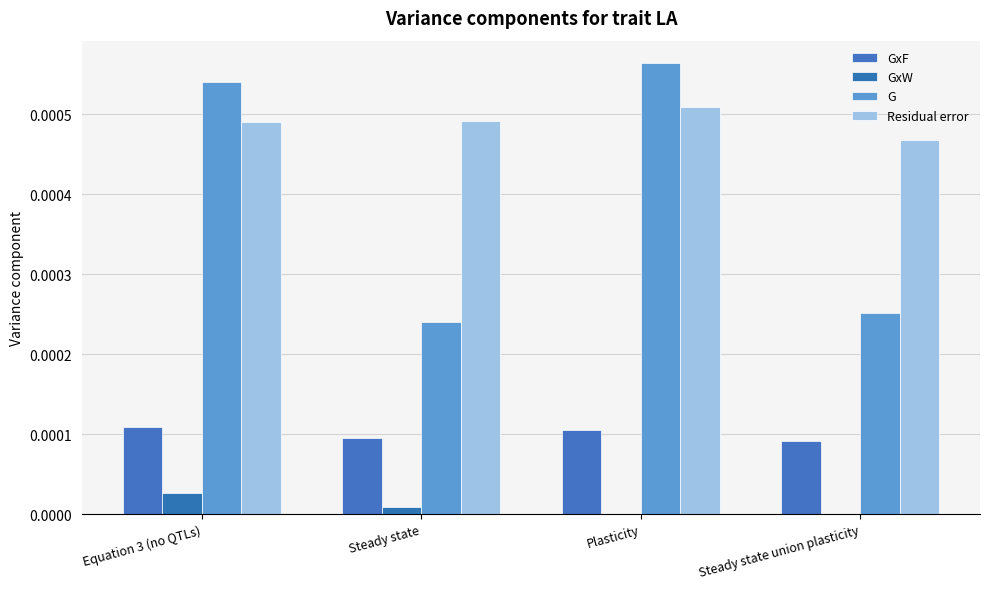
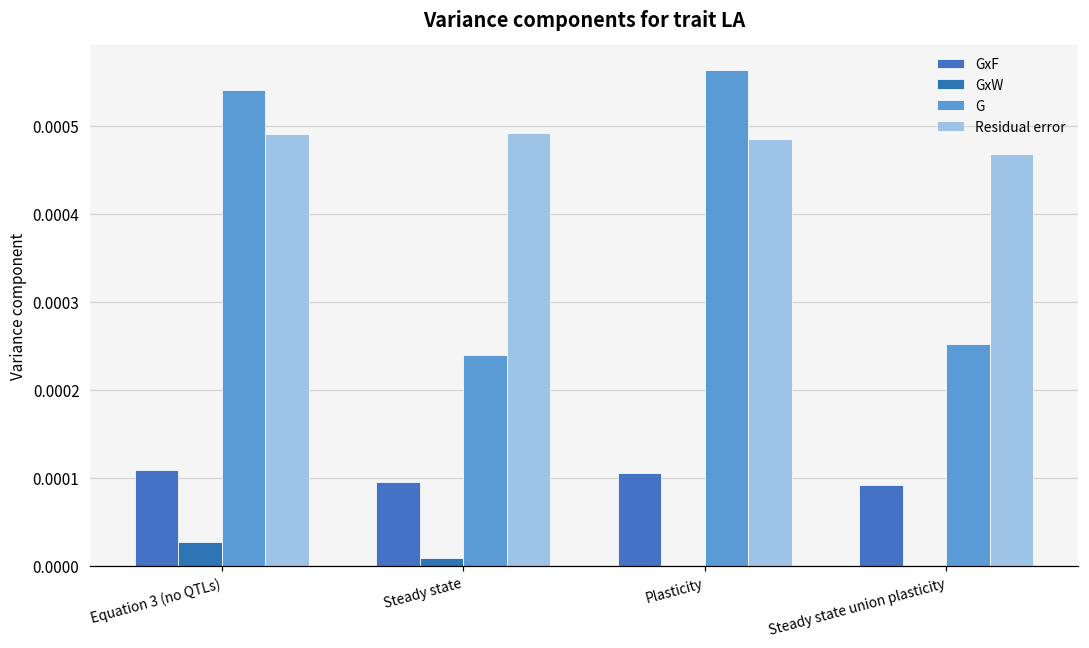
Residual error, Plasticity: 0.00051 -> 0.00048
